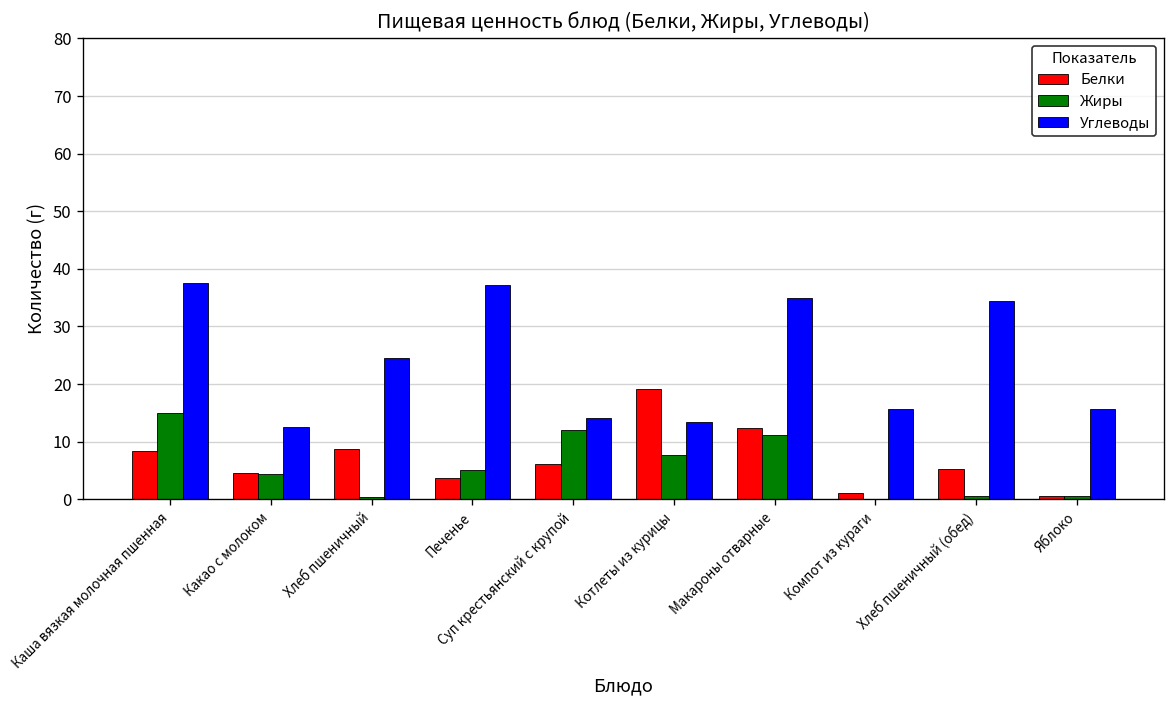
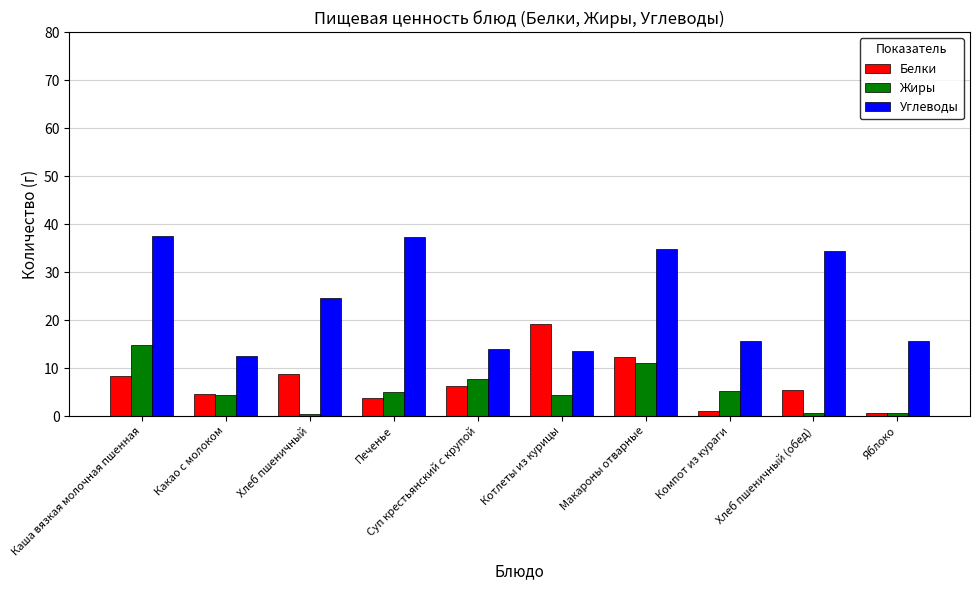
Жиры, Суп крестьянский с крупой: 12 -> 8
Жиры, Котлеты из курицы: 8 -> 4
Жиры, Компот из кураги: 0 -> 5
